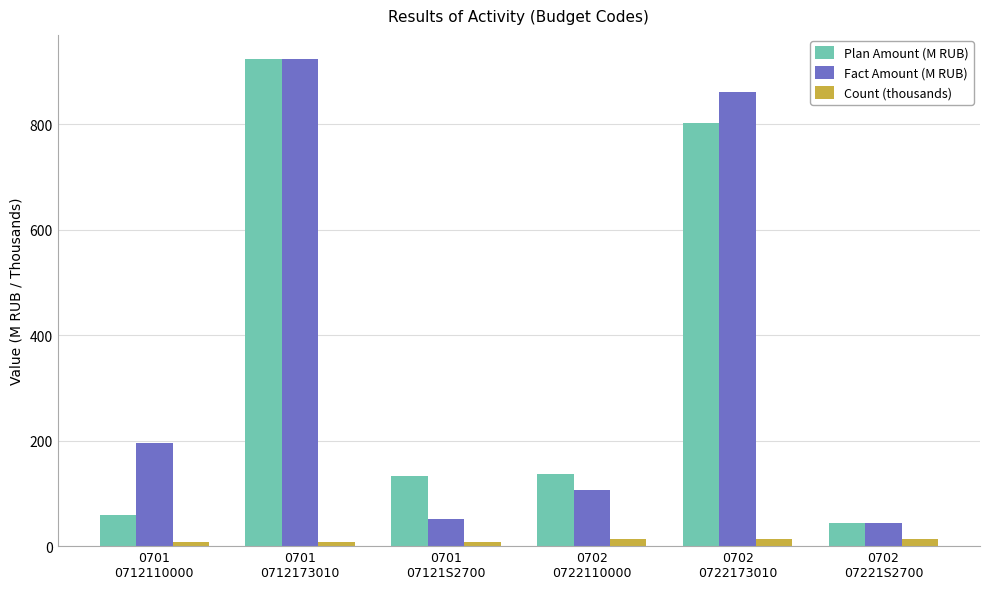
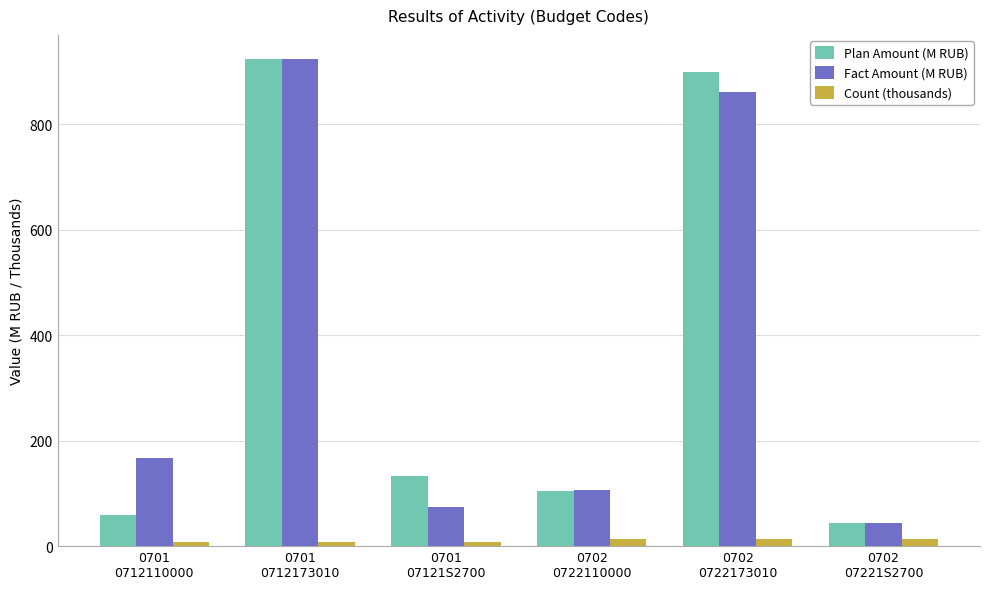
Fact Amount (M RUB), 0701 0712110000: 200 -> 170
Fact Amount (M RUB), 0701 07121S2700: 50 -> 70
Plan Amount (M RUB), 0702 0722110000: 140 -> 100
Plan Amount (M RUB), 0702 0722173010: 800 -> 900
